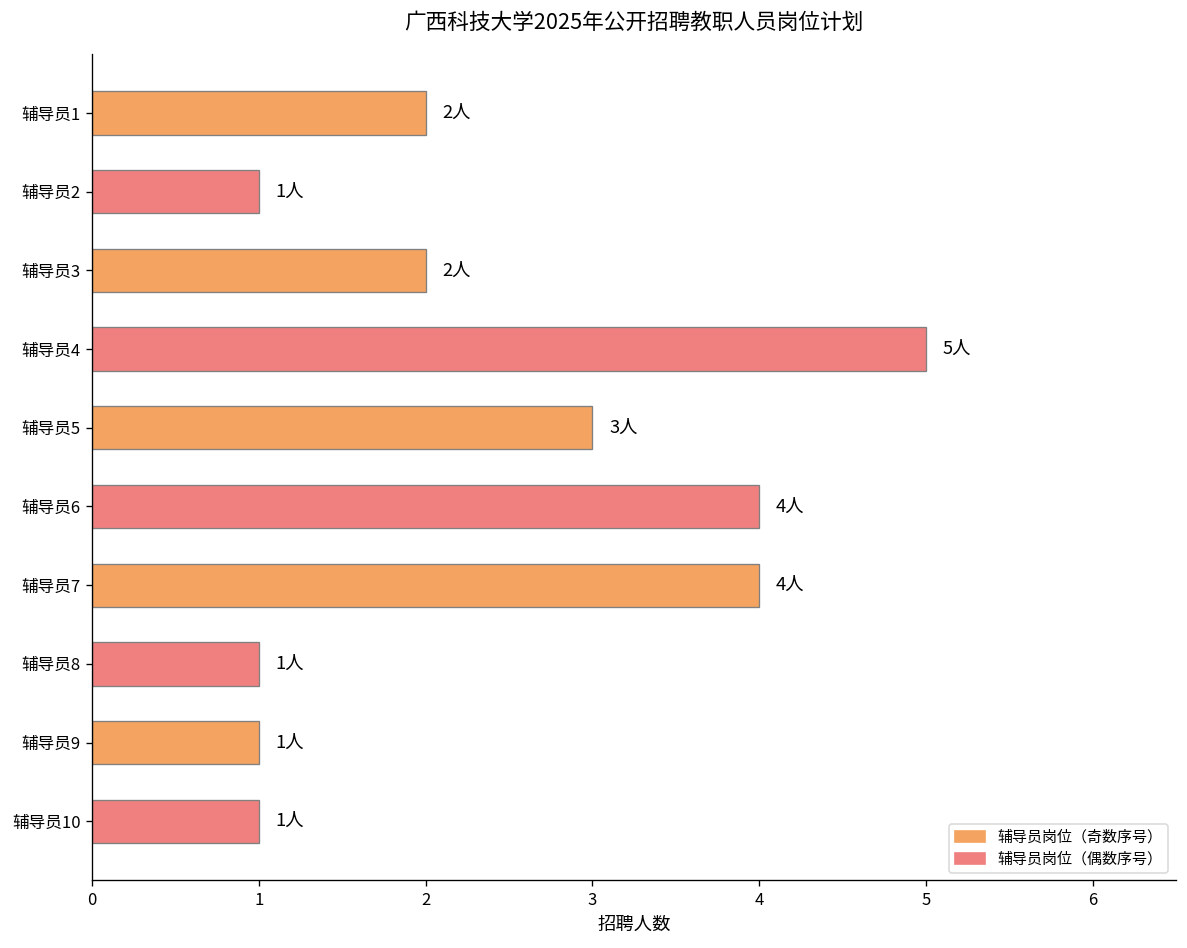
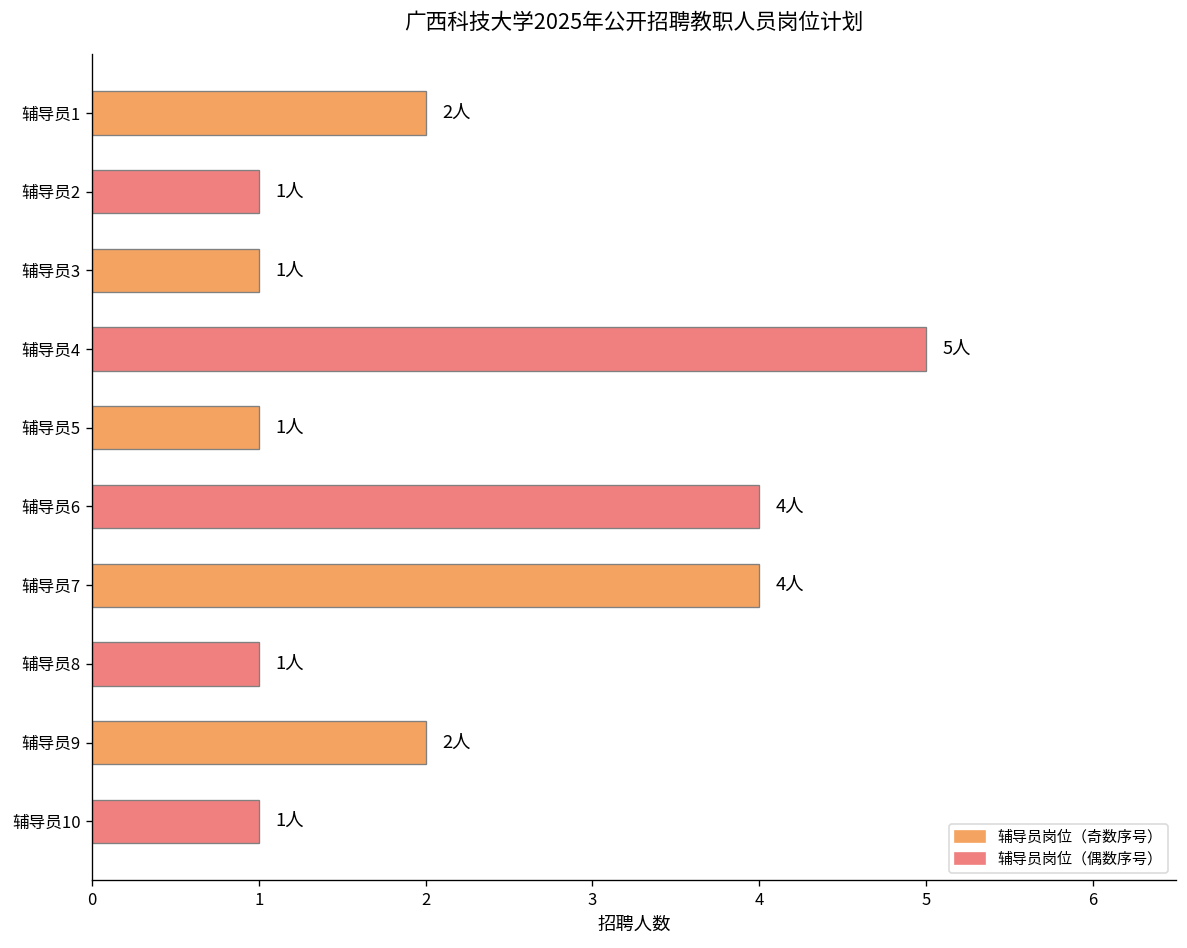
辅导员3: 2人 -> 1人
辅导员5: 3人 -> 1人
辅导员9: 1人 -> 2人
